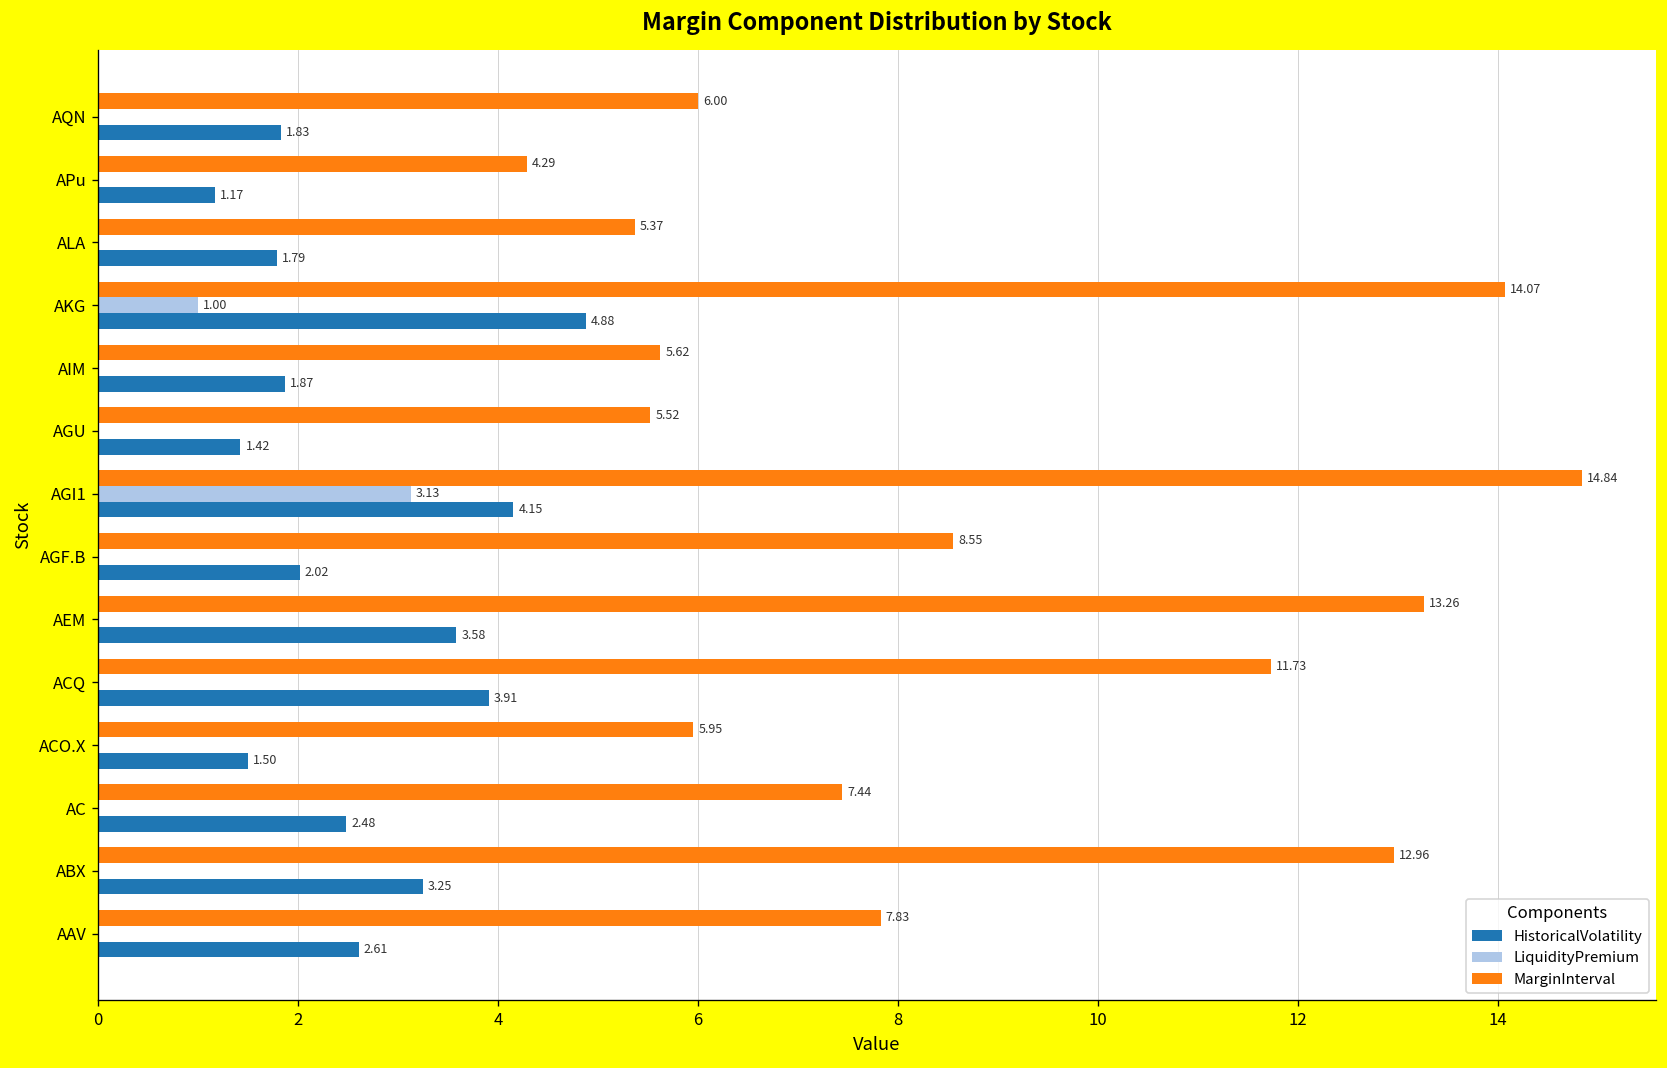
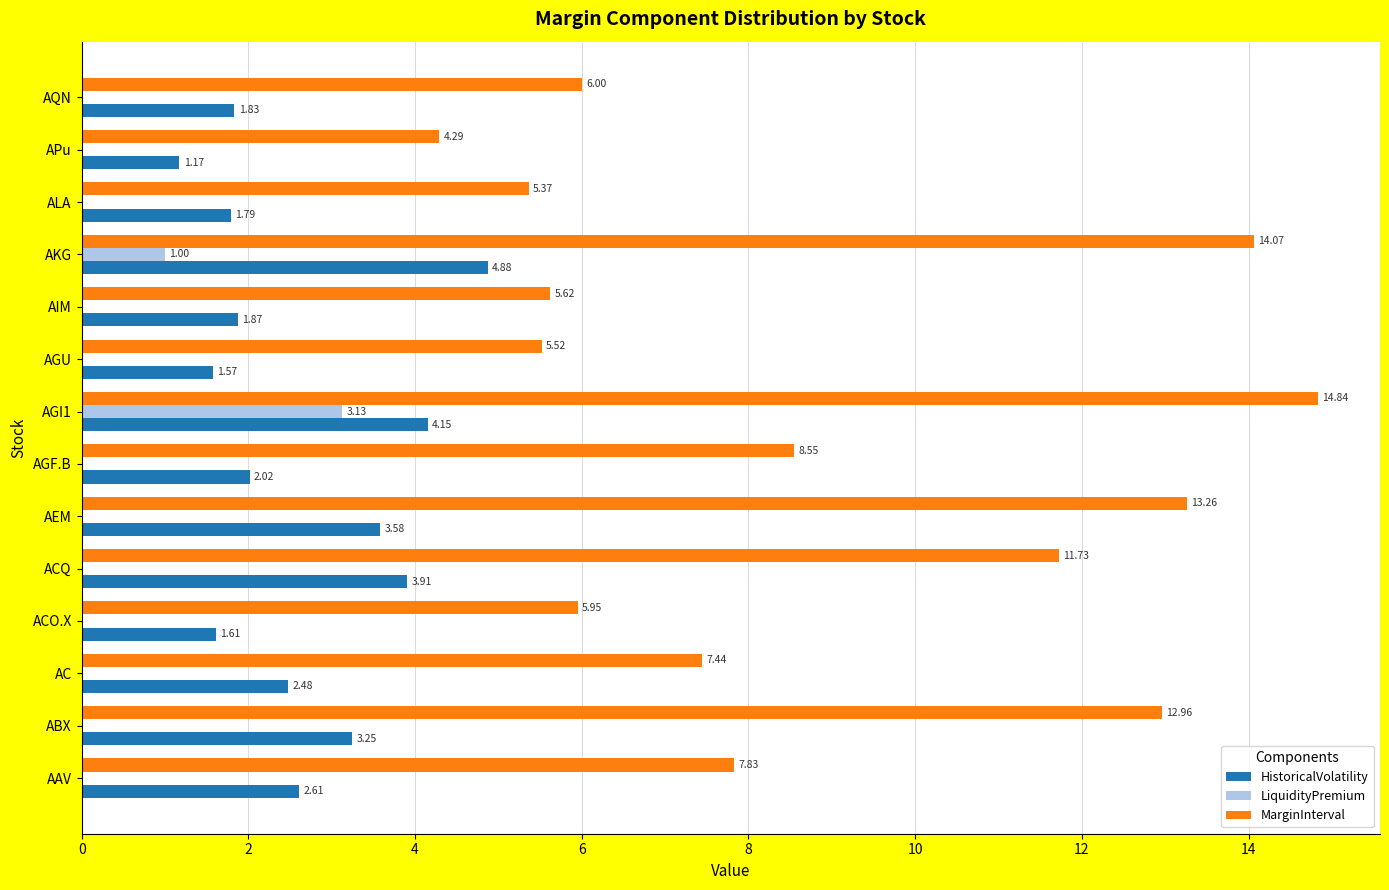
HistoricalVolatility, AGU: 1.42 -> 1.57
HistoricalVolatility, ACO.X: 1.50 -> 1.61
